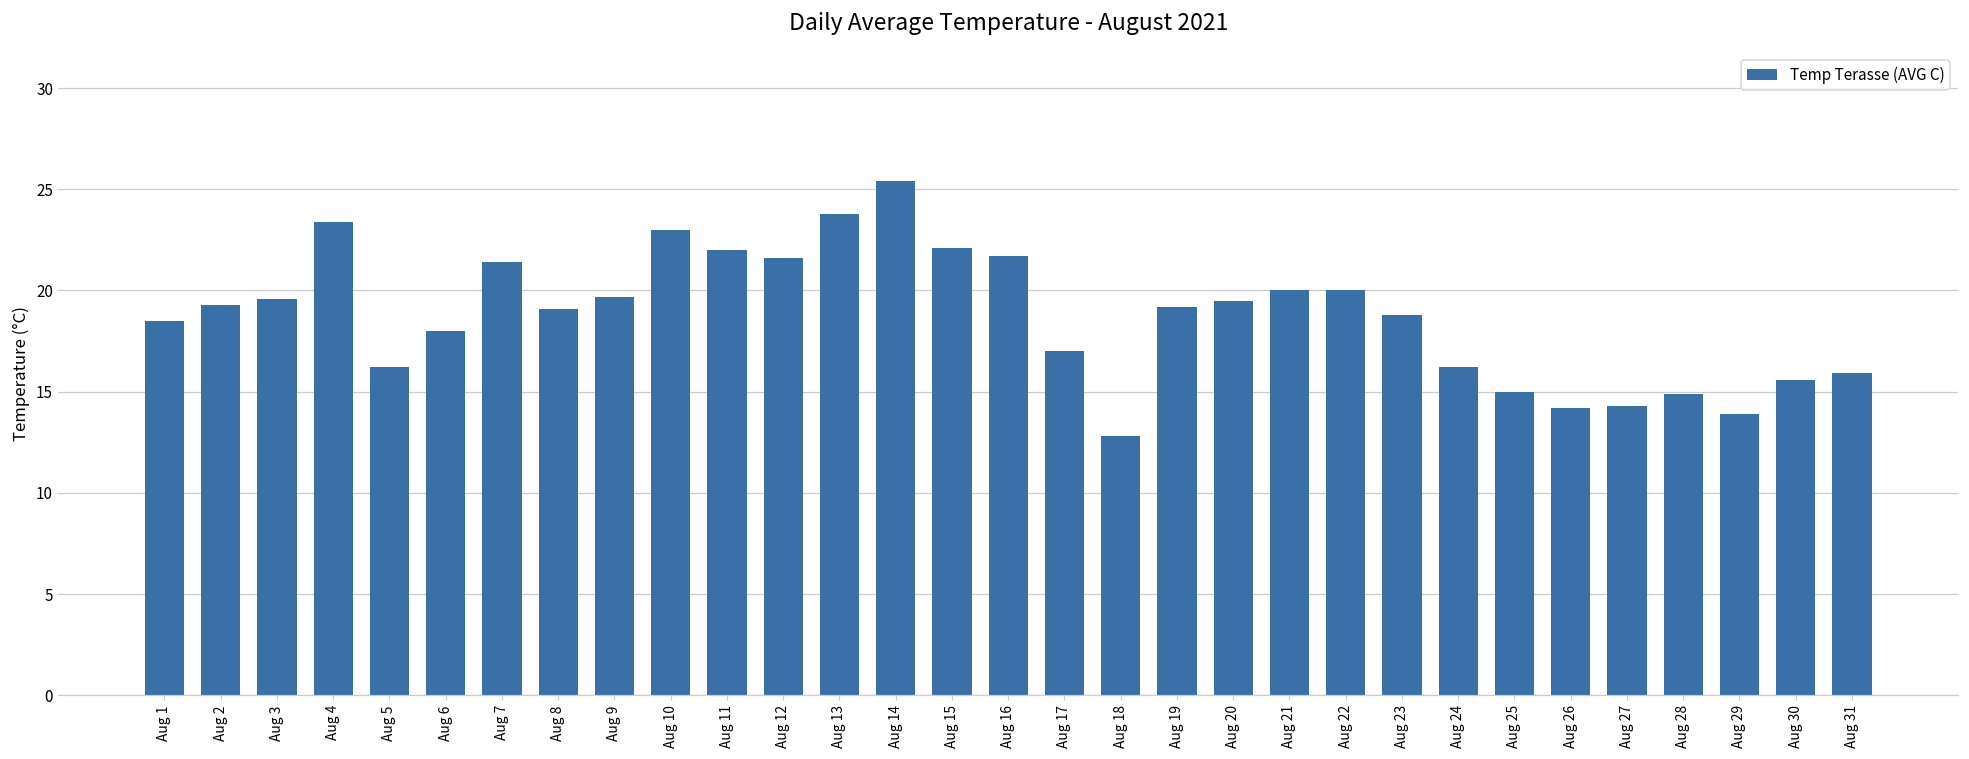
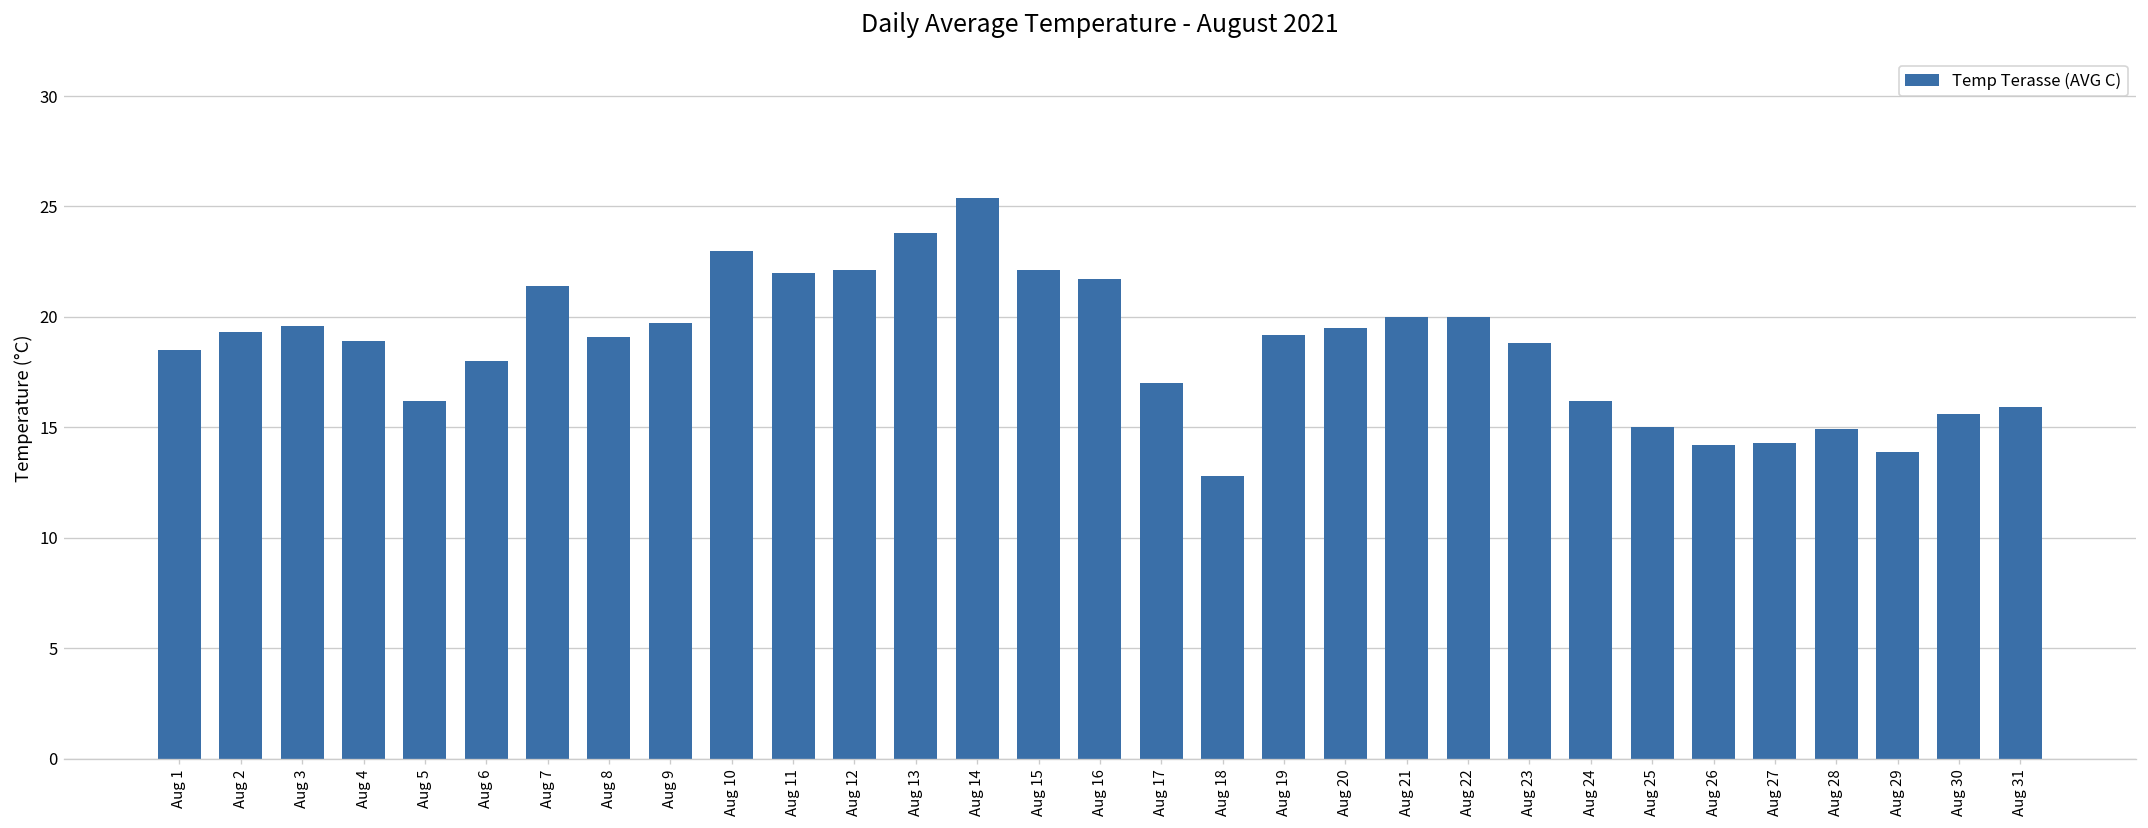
Aug 4: 23.4 -> 18.9
Aug 12: 21.6 -> 22.1
